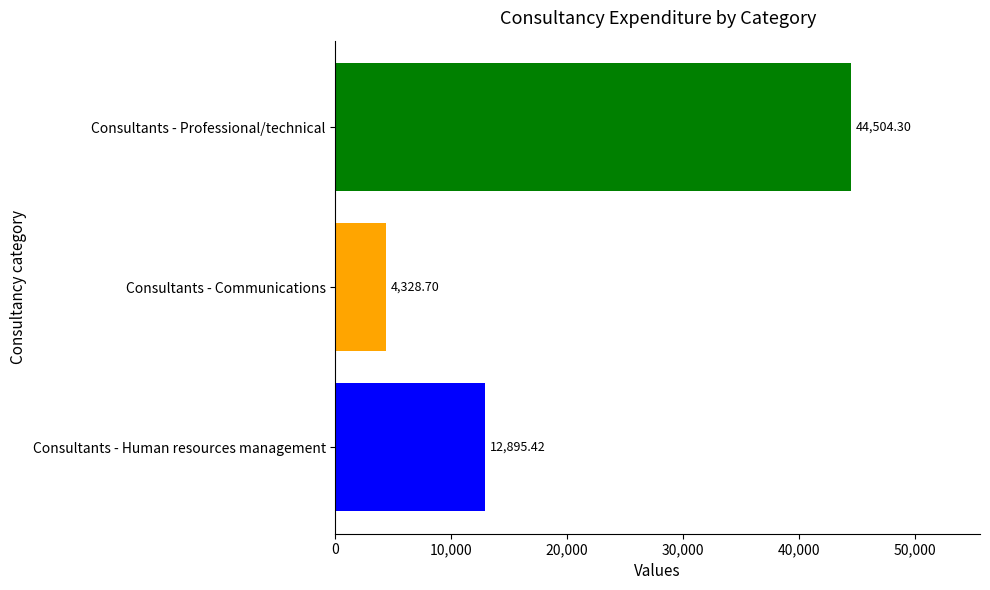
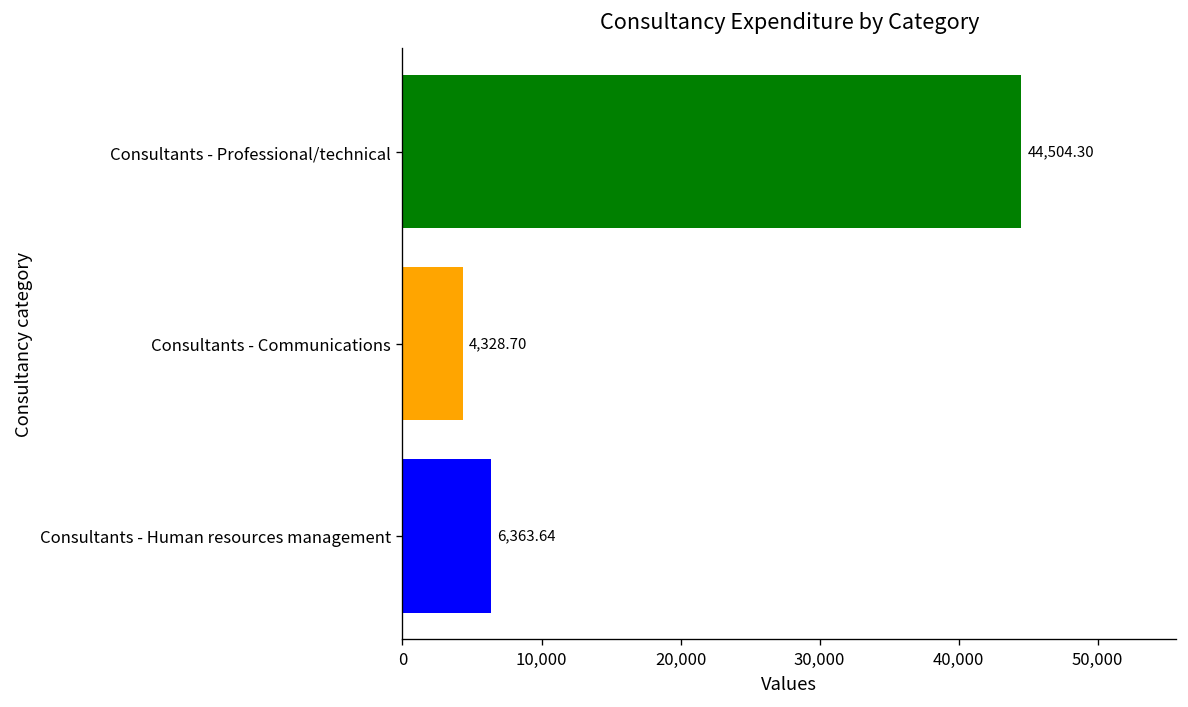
Consultants - Human resources management: 12,895.42 -> 6,363.64
